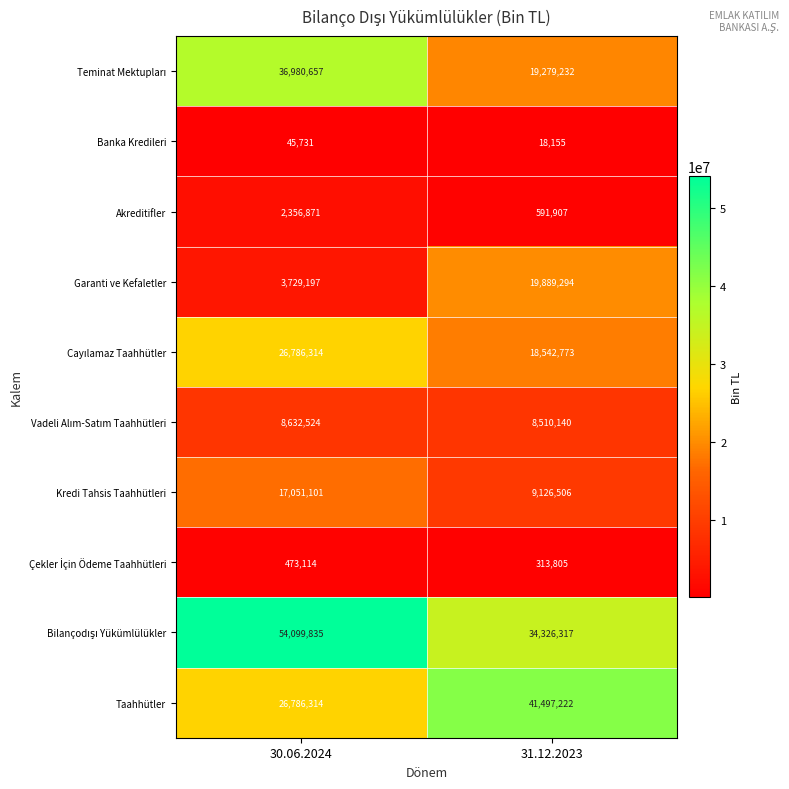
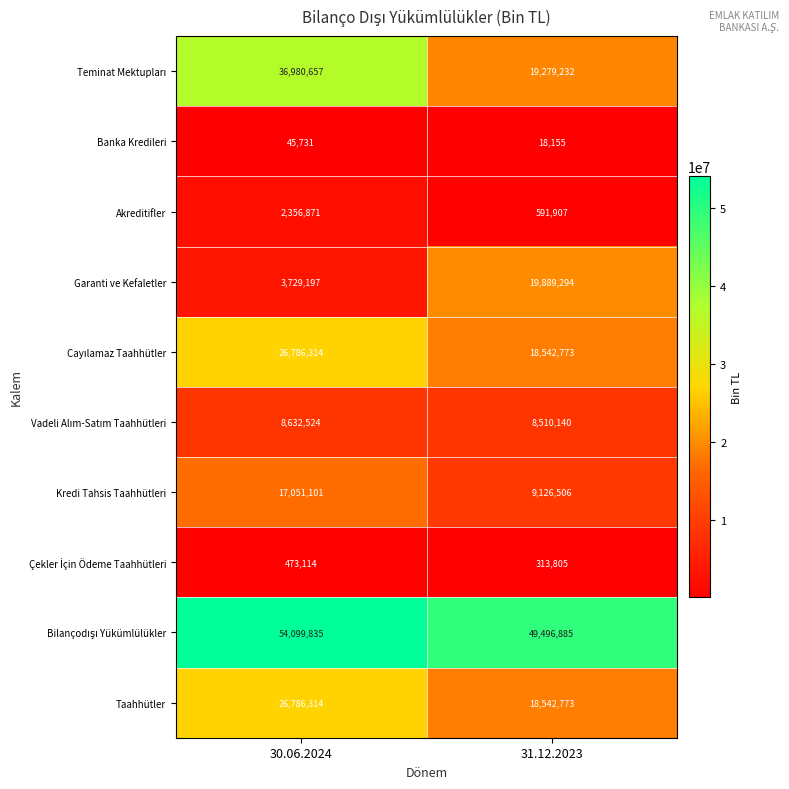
Bilançodışı Yükümlülükler, 31.12.2023: 34,326,317 -> 49,496,885
Taahhütler, 31.12.2023: 41,497,222 -> 18,542,773
